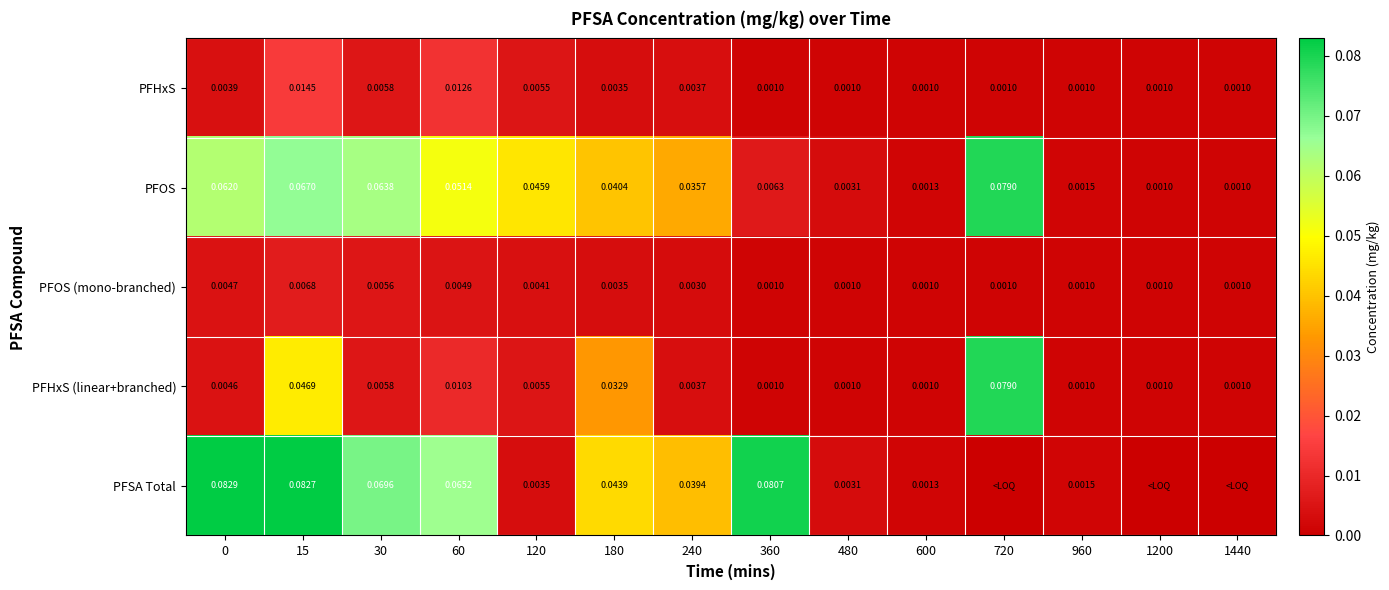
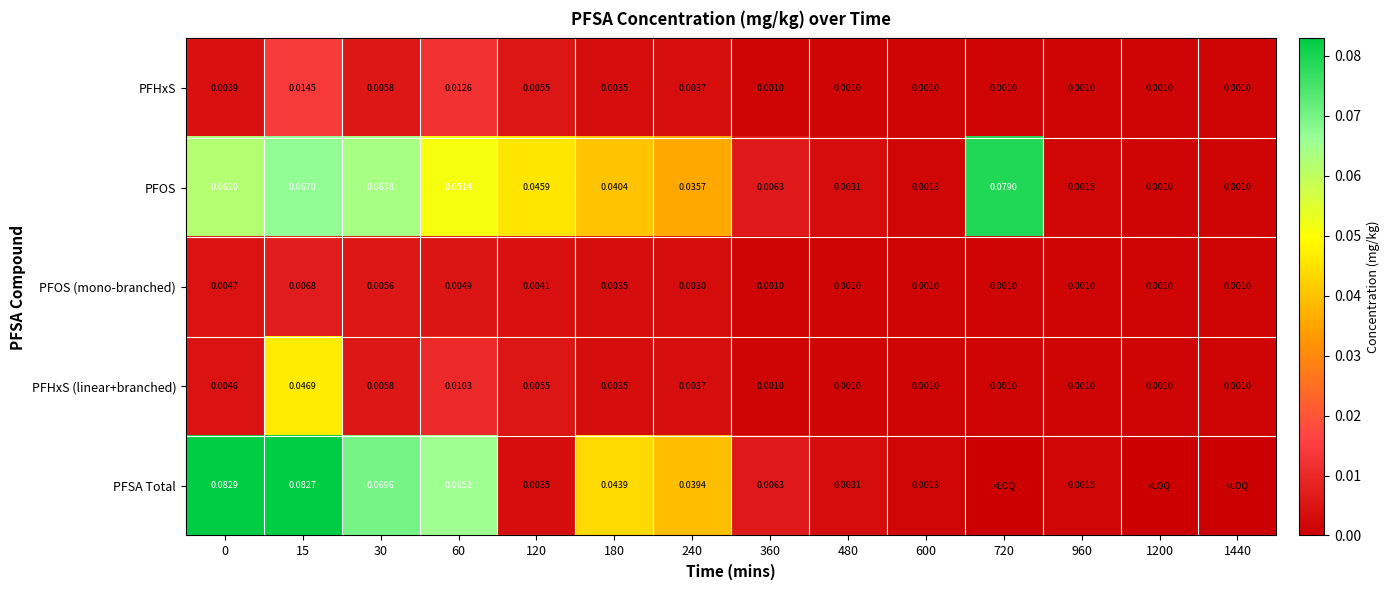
PFHxS (linear+branched), 180: 0.0329 -> 0.0035
PFHxS (linear+branched), 720: 0.0790 -> 0.0010
PFSA Total, 360: 0.0807 -> 0.0063
